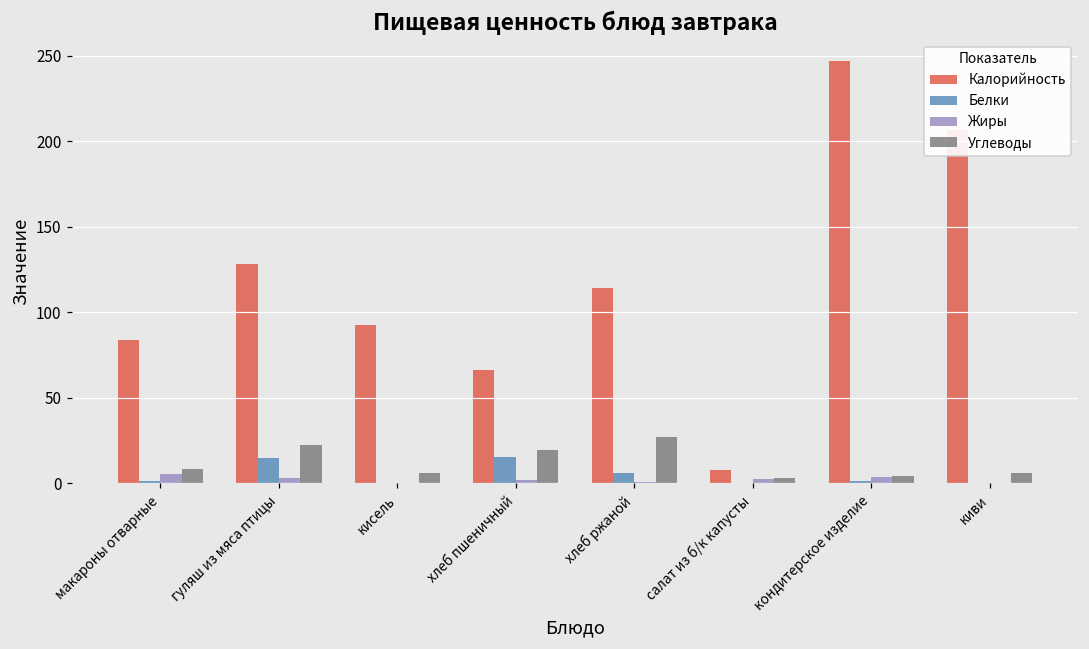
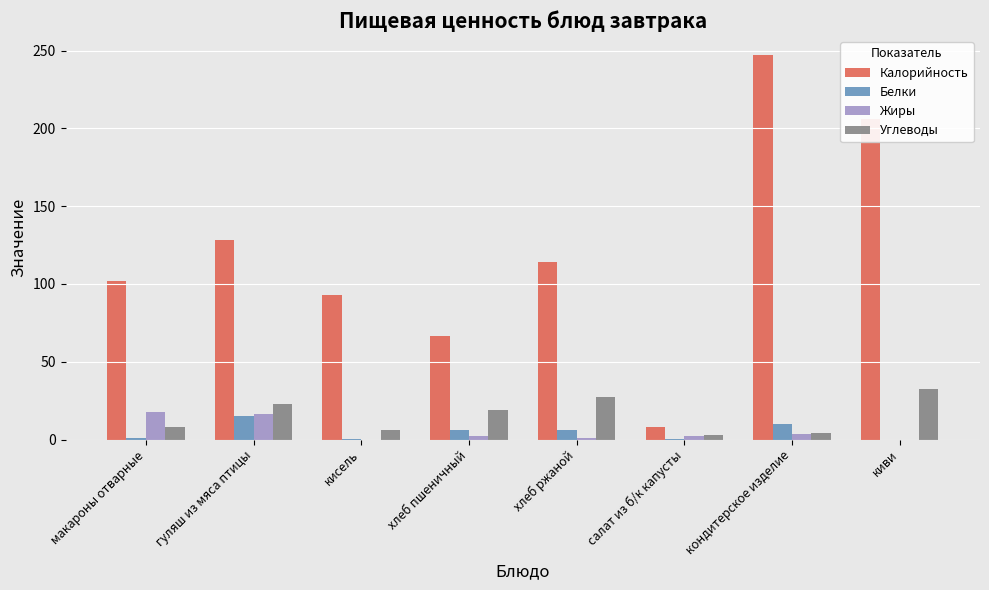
Калорийность, макароны отварные: 84 -> 102
Жиры, макароны отварные: 5 -> 18
Жиры, гуляш из мяса птицы: 3 -> 17
Белки, хлеб пшеничный: 16 -> 6
Белки, кондитерское изделие: 2 -> 10
Углеводы, киви: 6 -> 33
